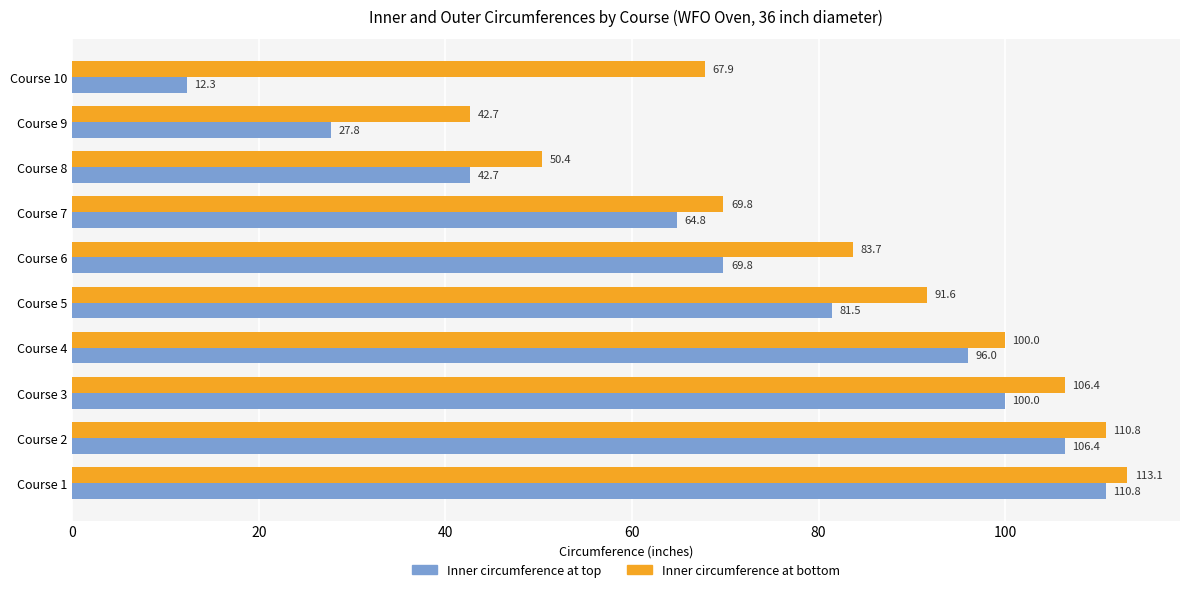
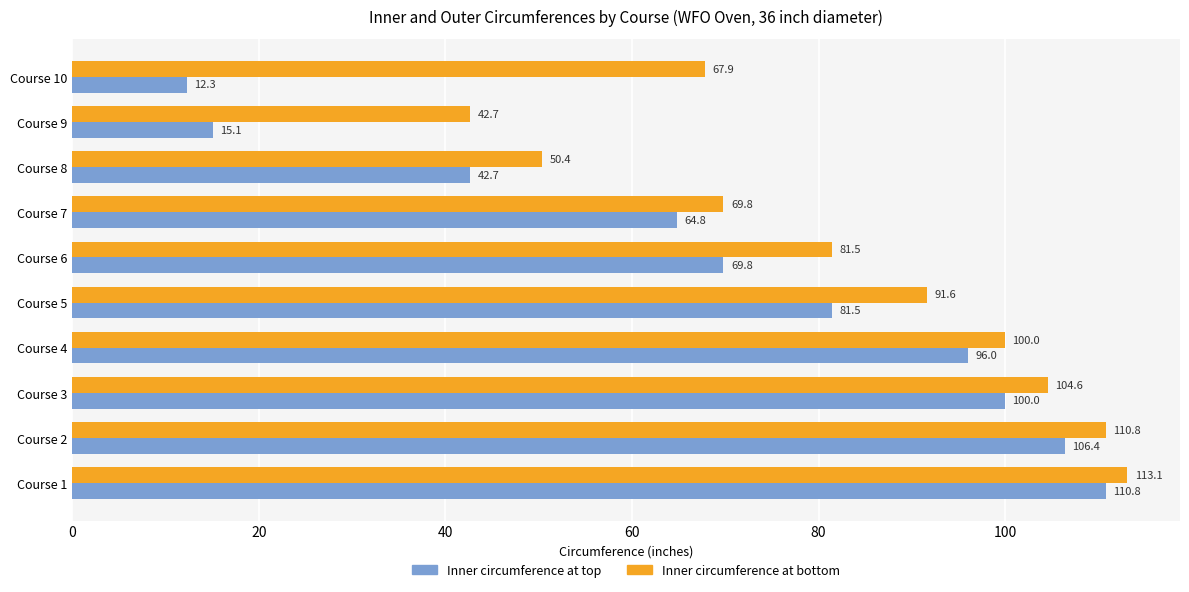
Inner circumference at top, Course 9: 27.8 -> 15.1
Inner circumference at bottom, Course 6: 83.7 -> 81.5
Inner circumference at bottom, Course 3: 106.4 -> 104.6
